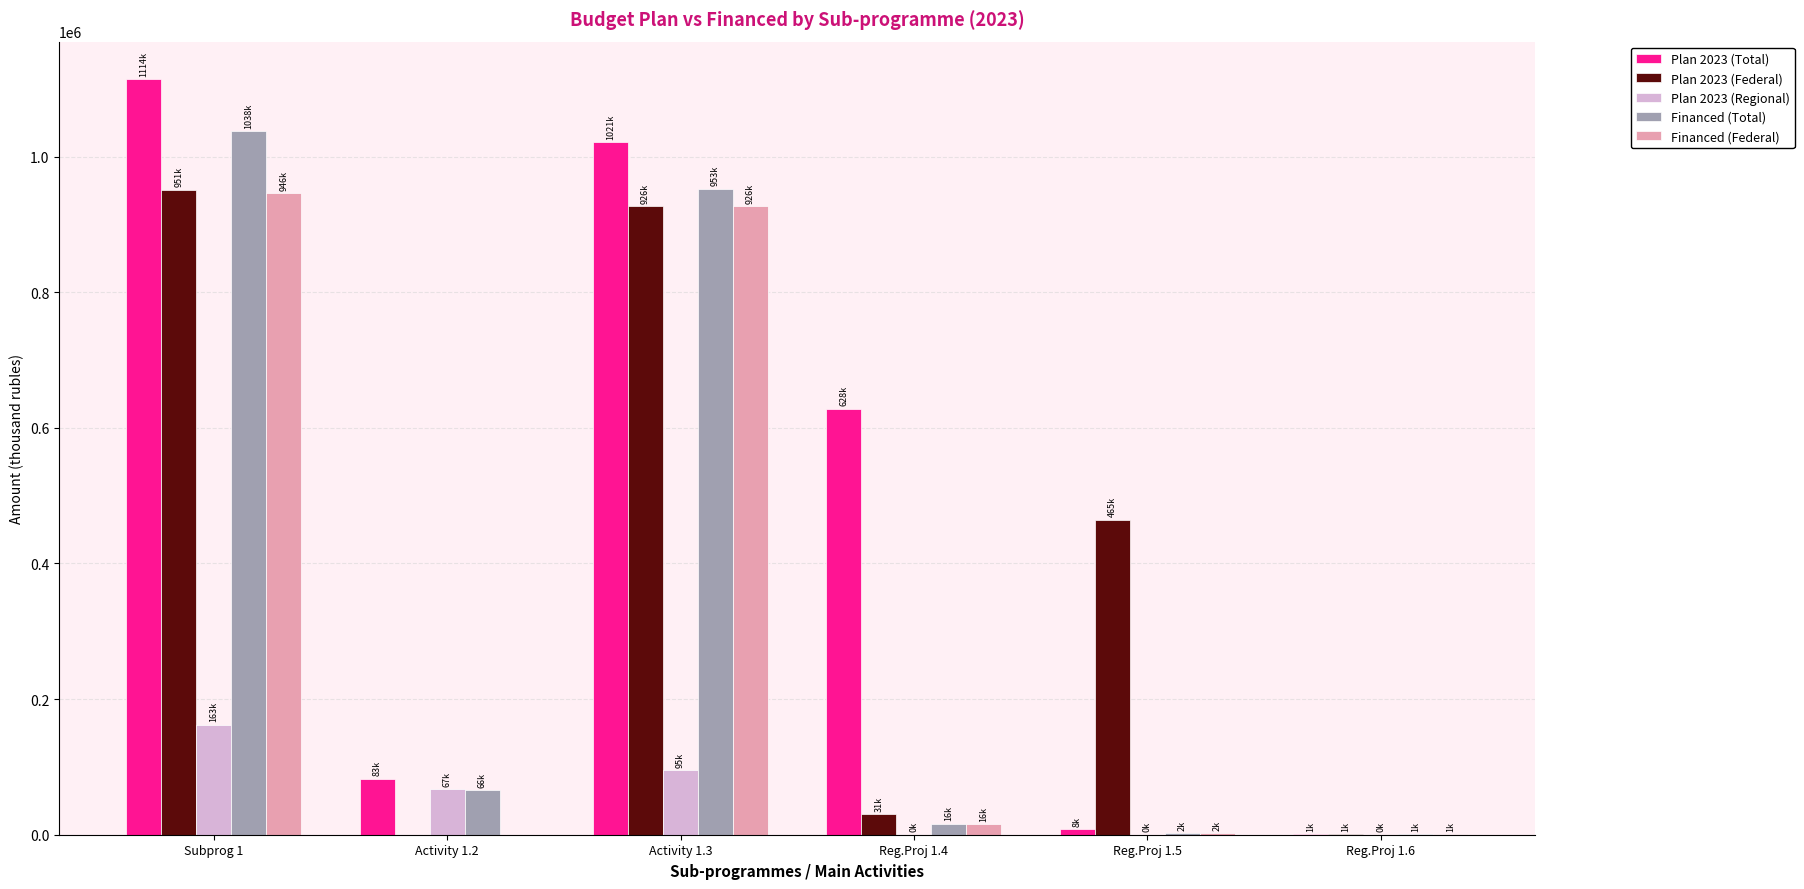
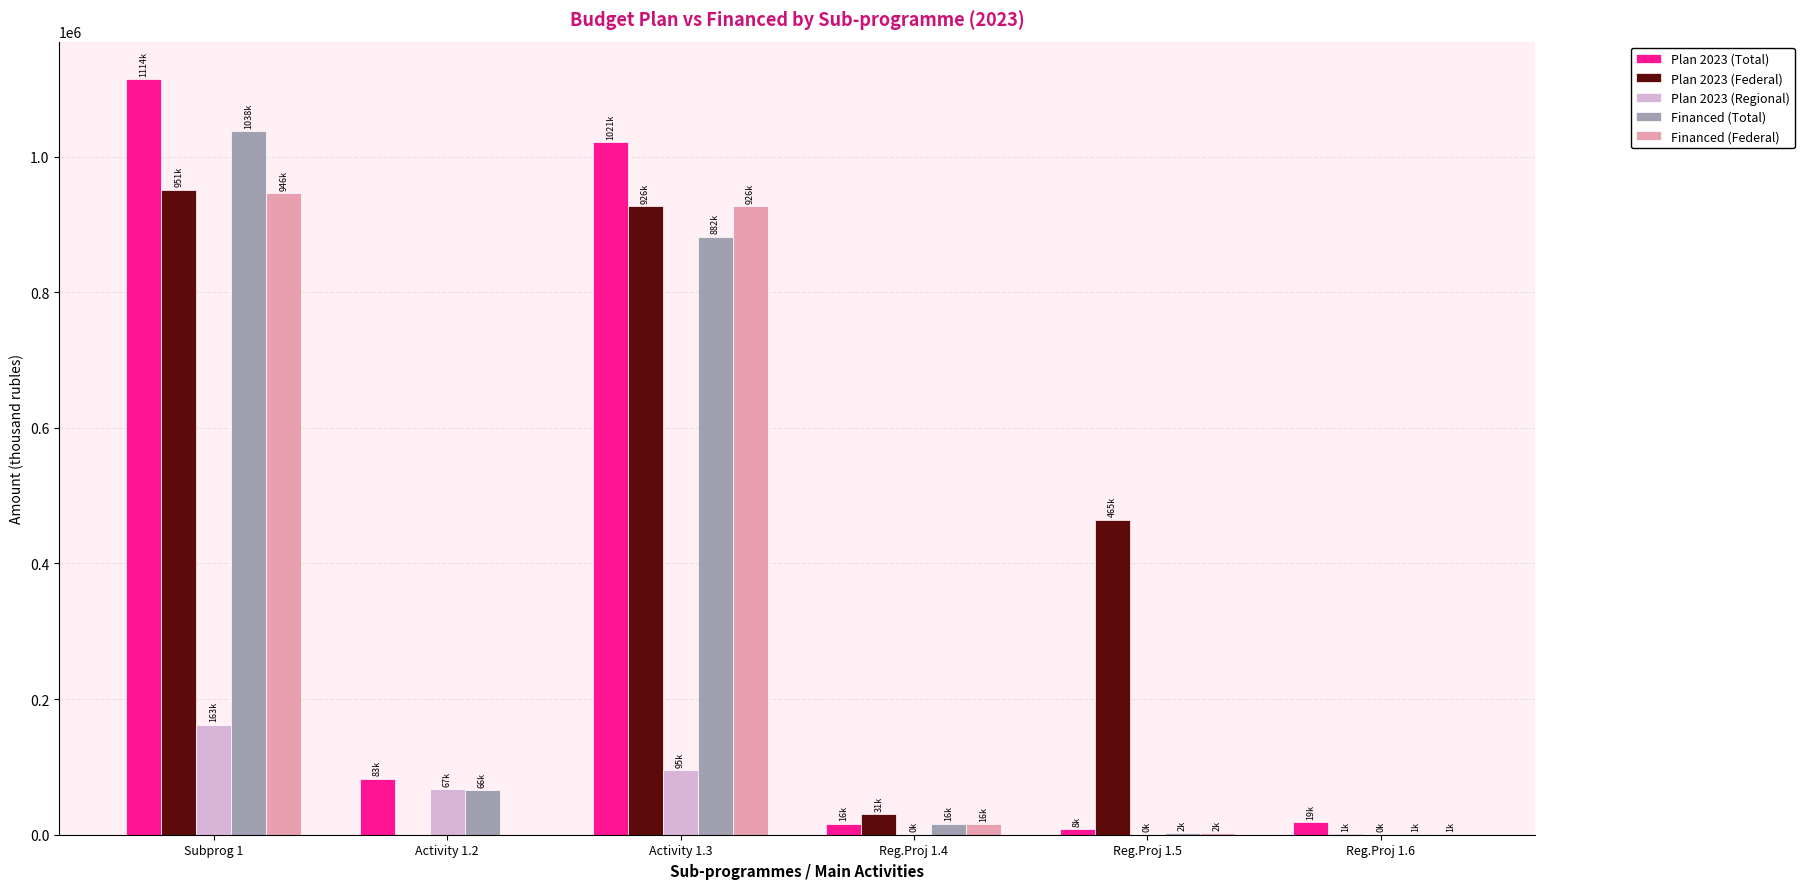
Financed (Total), Activity 1.3: 953k -> 882k
Plan 2023 (Total), Reg.Proj 1.4: 628k -> 16k
Plan 2023 (Total), Reg.Proj 1.6: 1k -> 19k
